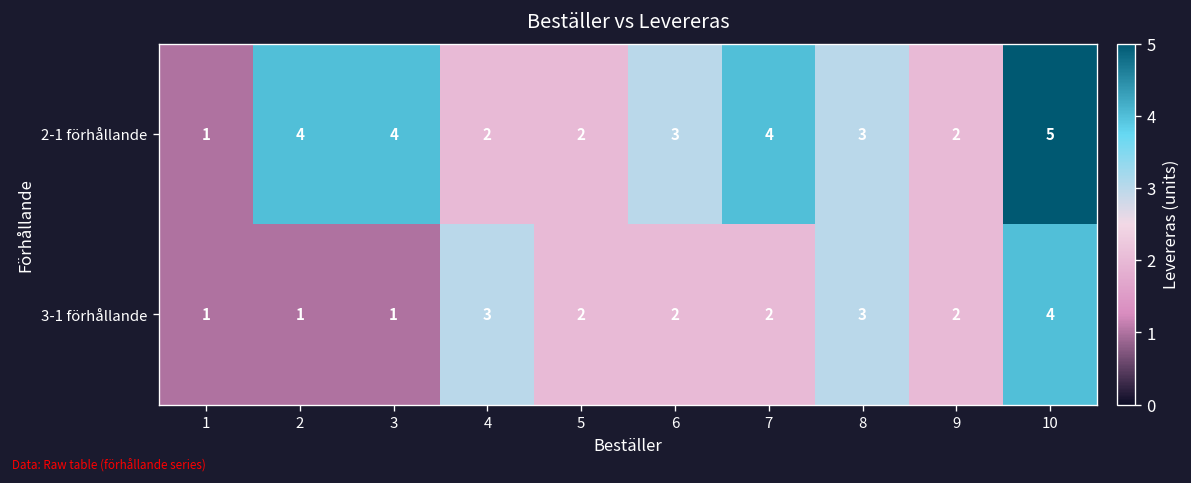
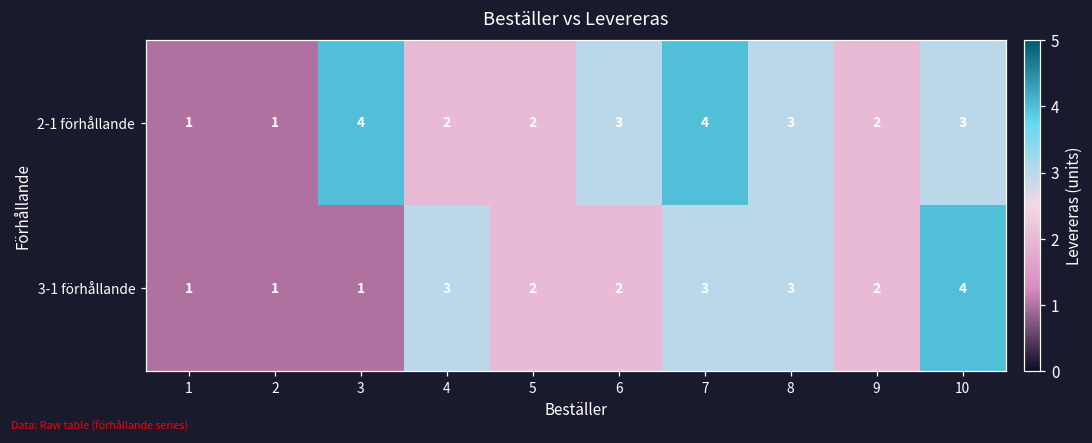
2-1 förhållande, 2: 4 -> 1
2-1 förhållande, 10: 5 -> 3
3-1 förhållande, 7: 2 -> 3
